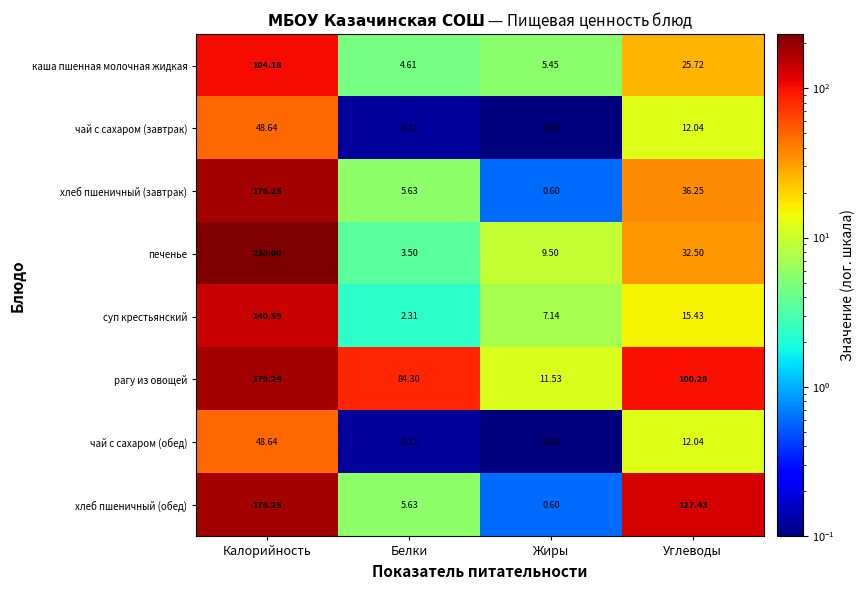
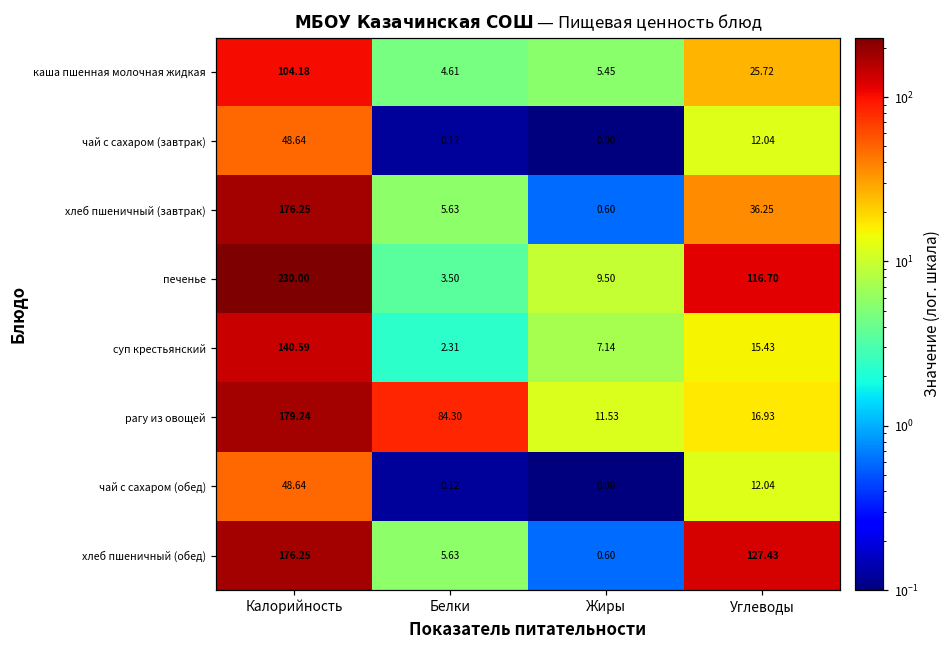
печенье, Углеводы: 32.50 -> 116.70
рагу из овощей, Углеводы: 100.28 -> 16.93
